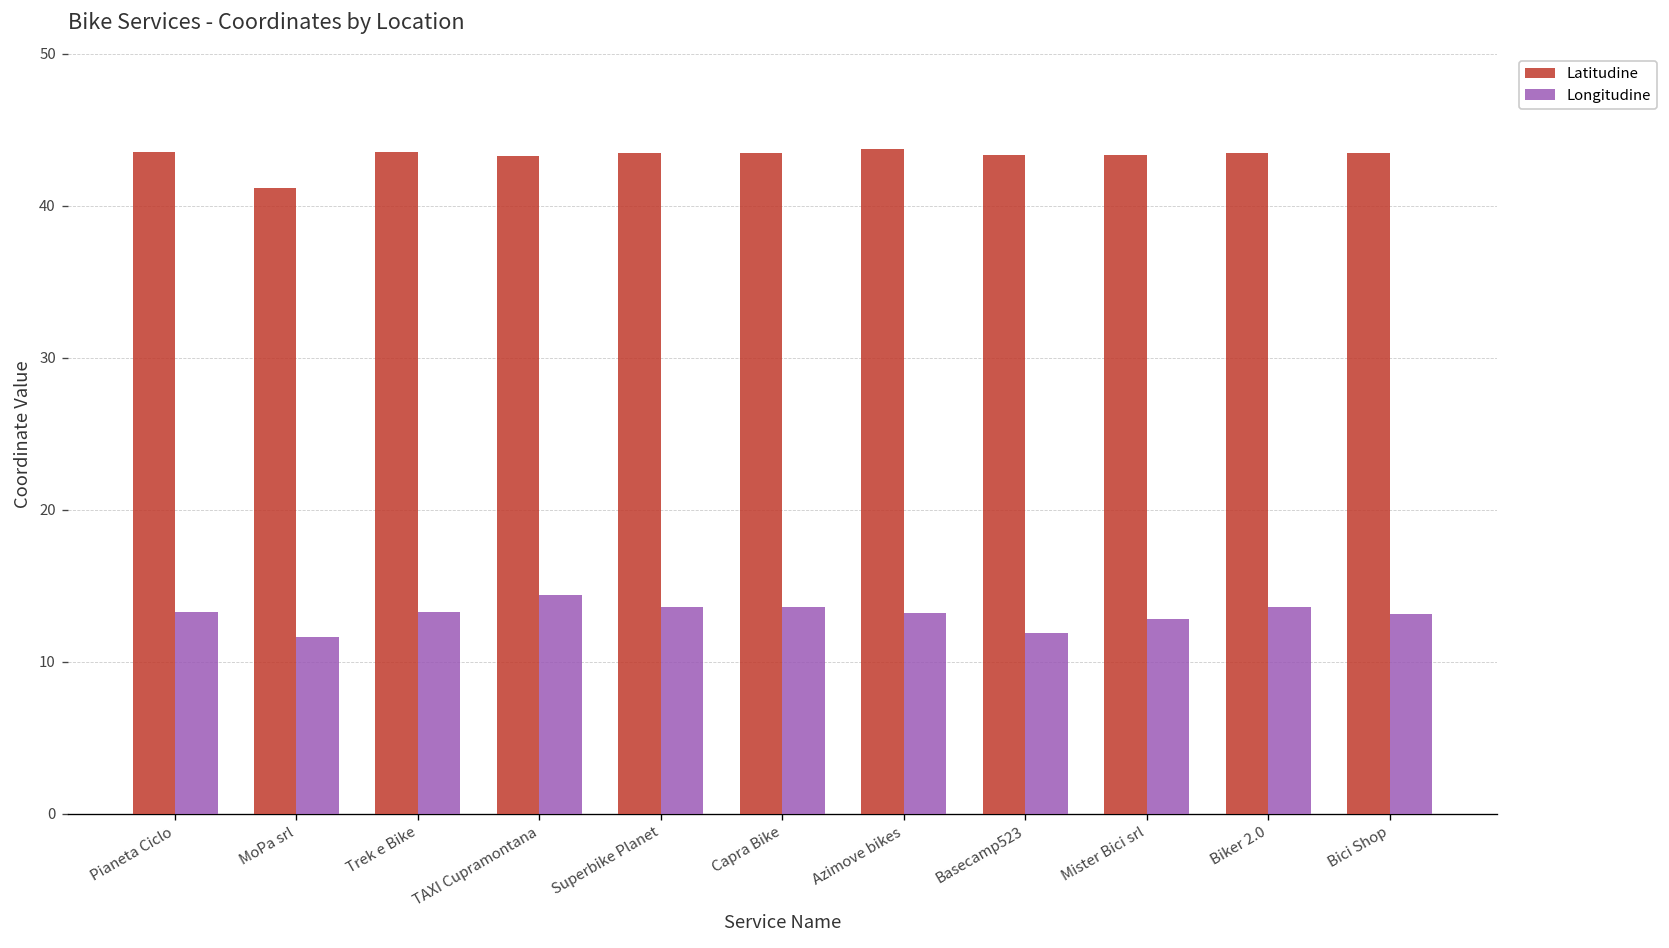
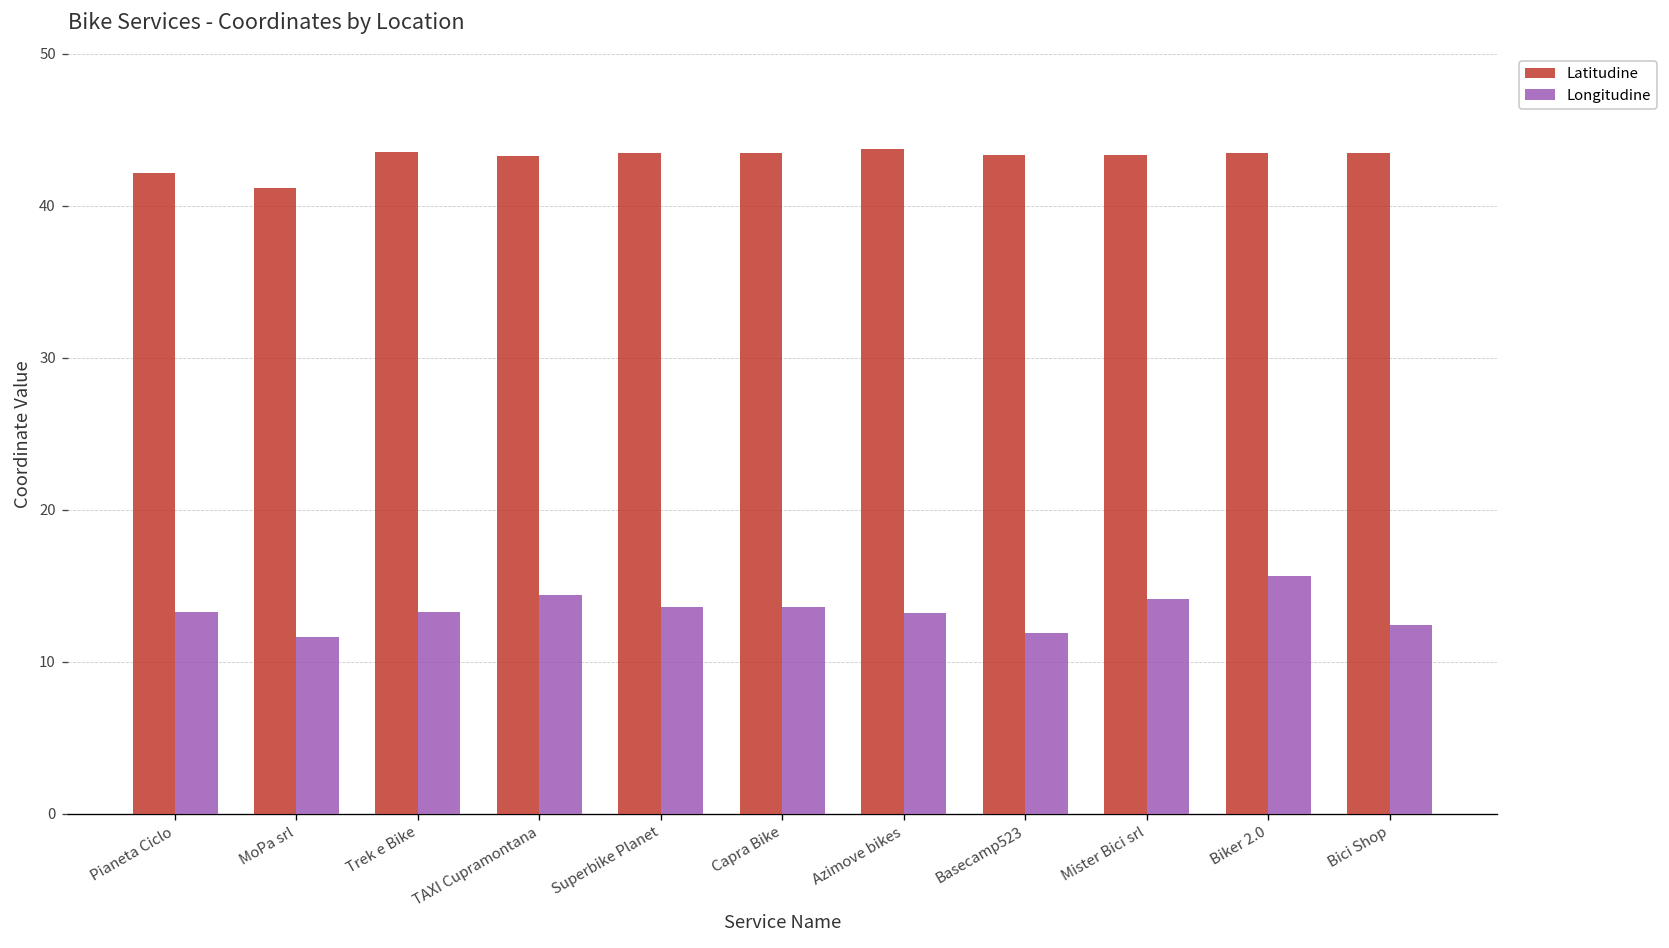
Latitudine, Pianeta Ciclo: 43.5 -> 42.2
Longitudine, Mister Bici srl: 12.8 -> 14.1
Longitudine, Biker 2.0: 13.6 -> 15.6
Longitudine, Bici Shop: 13.2 -> 12.4
